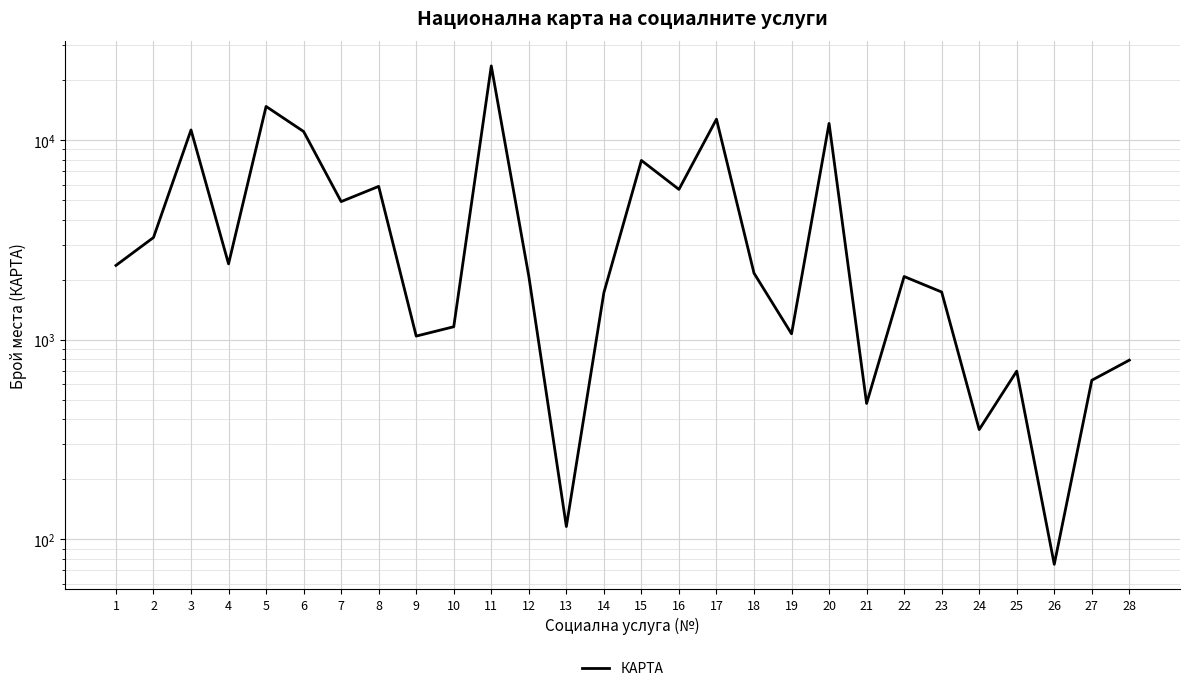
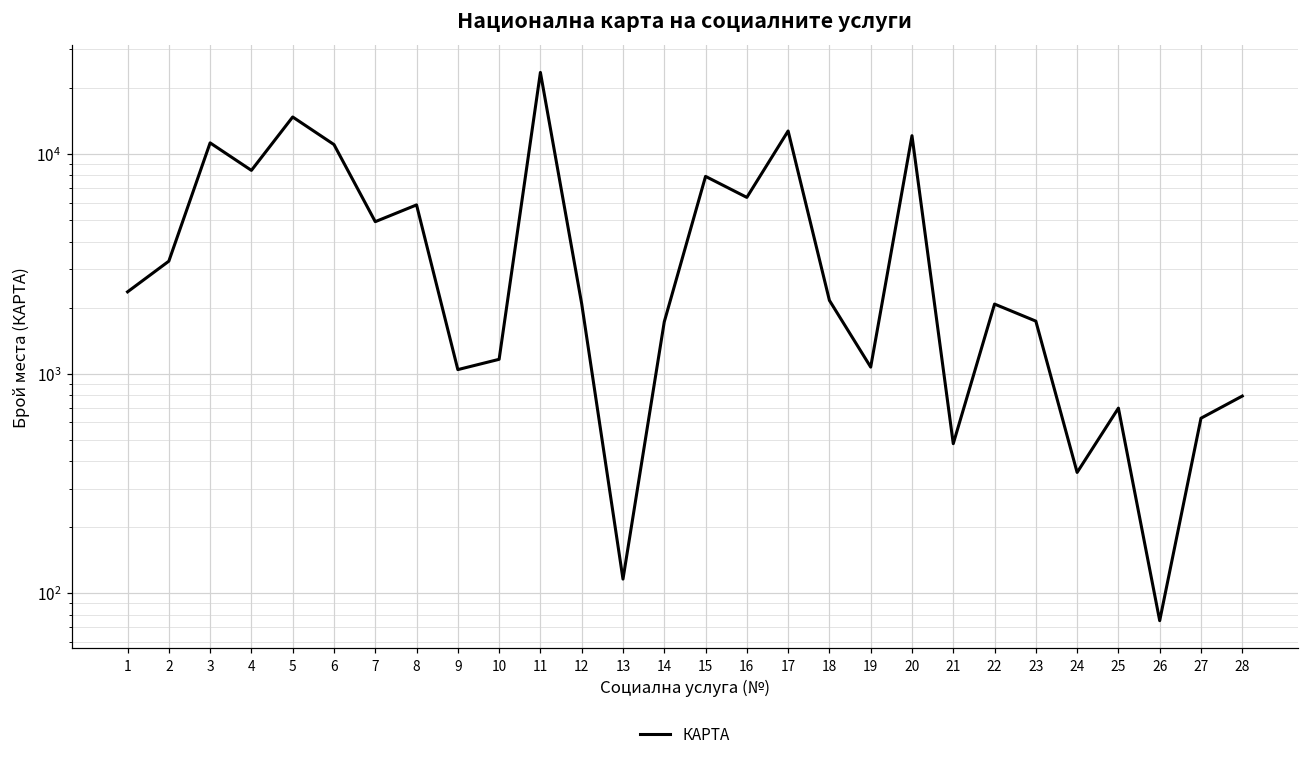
4: 2400 -> 8400
16: 5700 -> 6400
